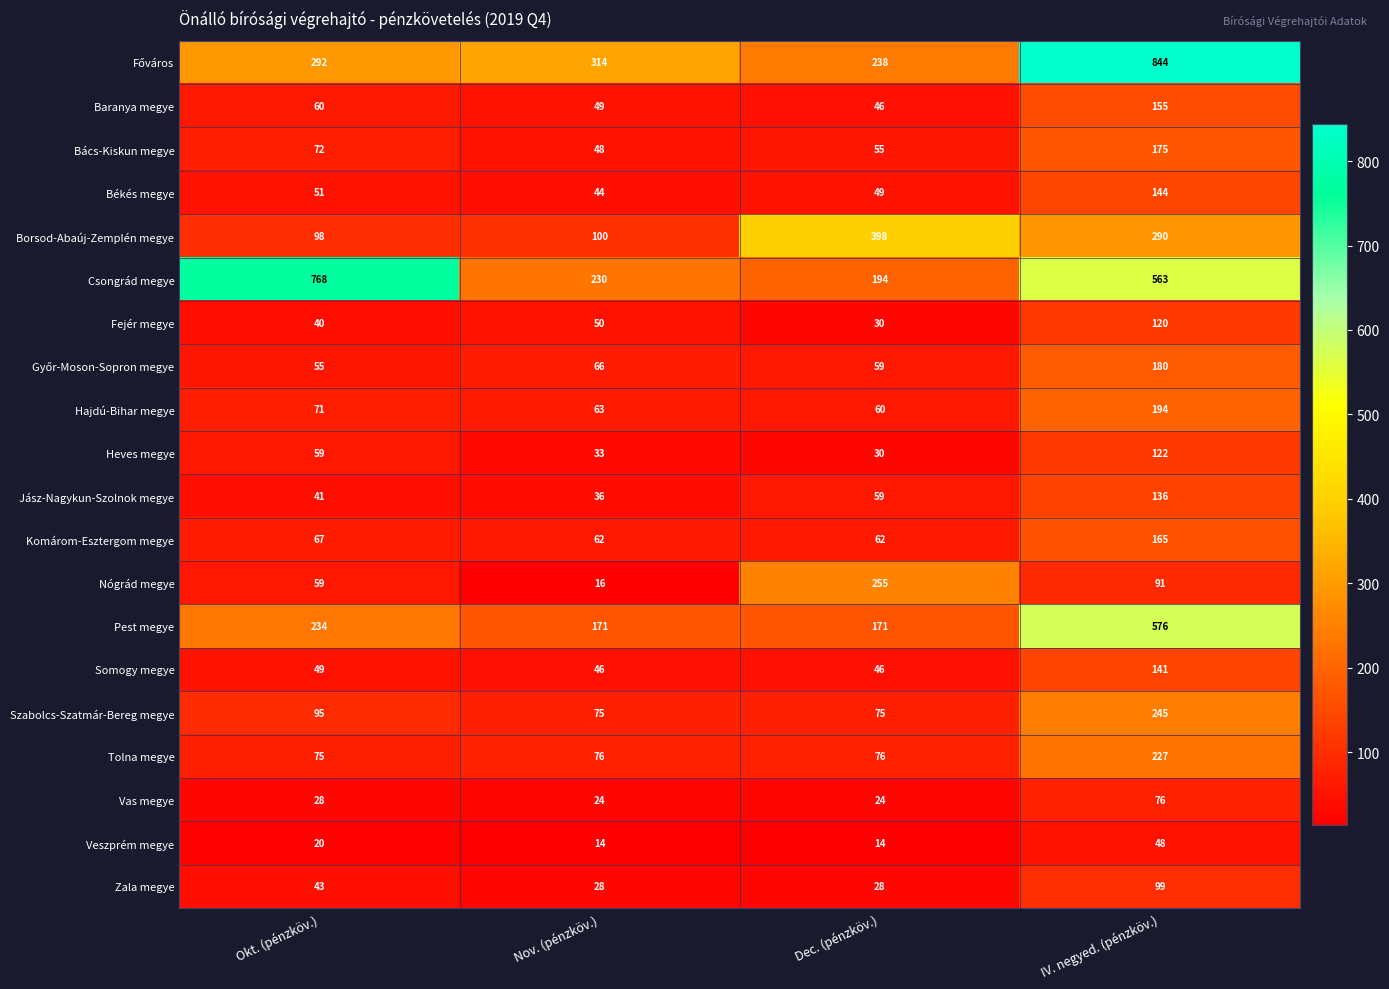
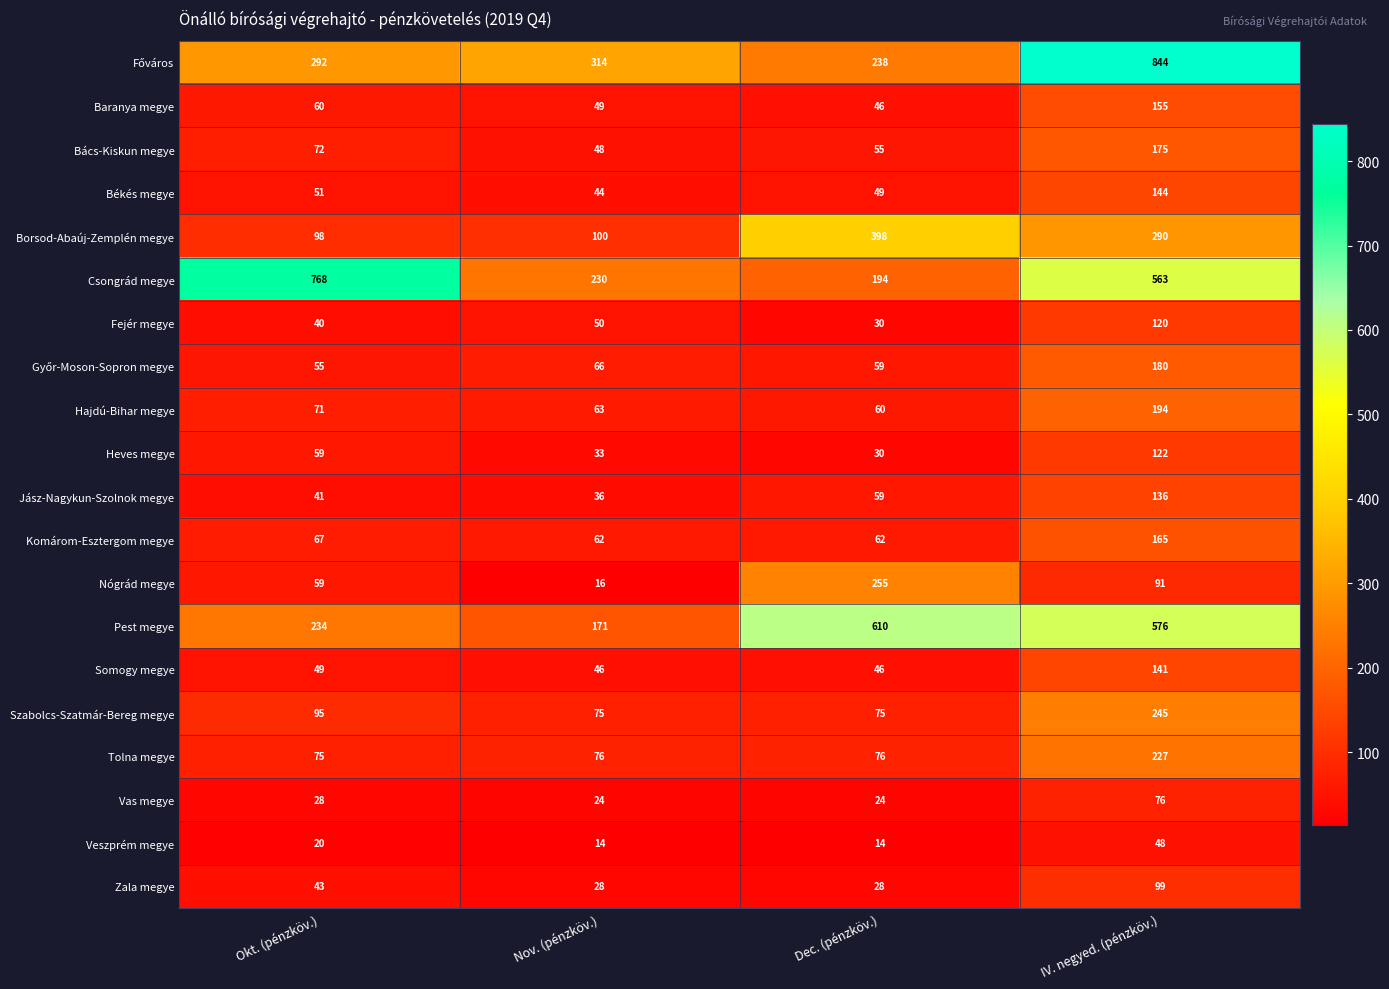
Pest megye, Dec. (pénzköv.): 171 -> 610
